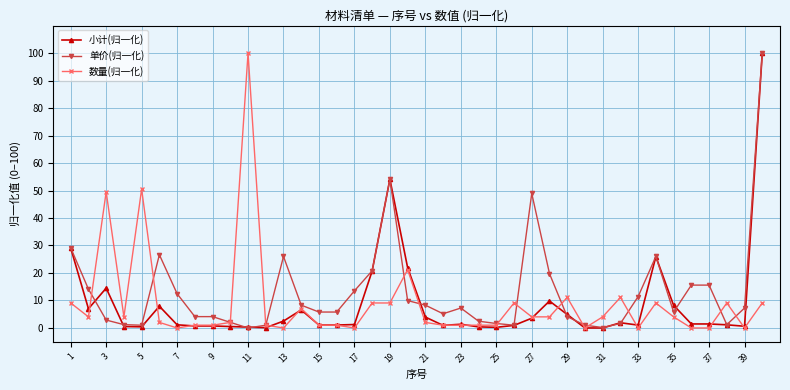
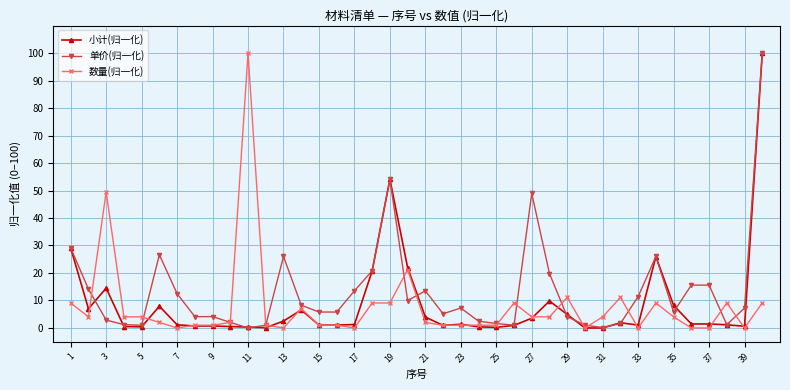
数量(归一化), 5: 51 -> 4
单价(归一化), 21: 8 -> 14
